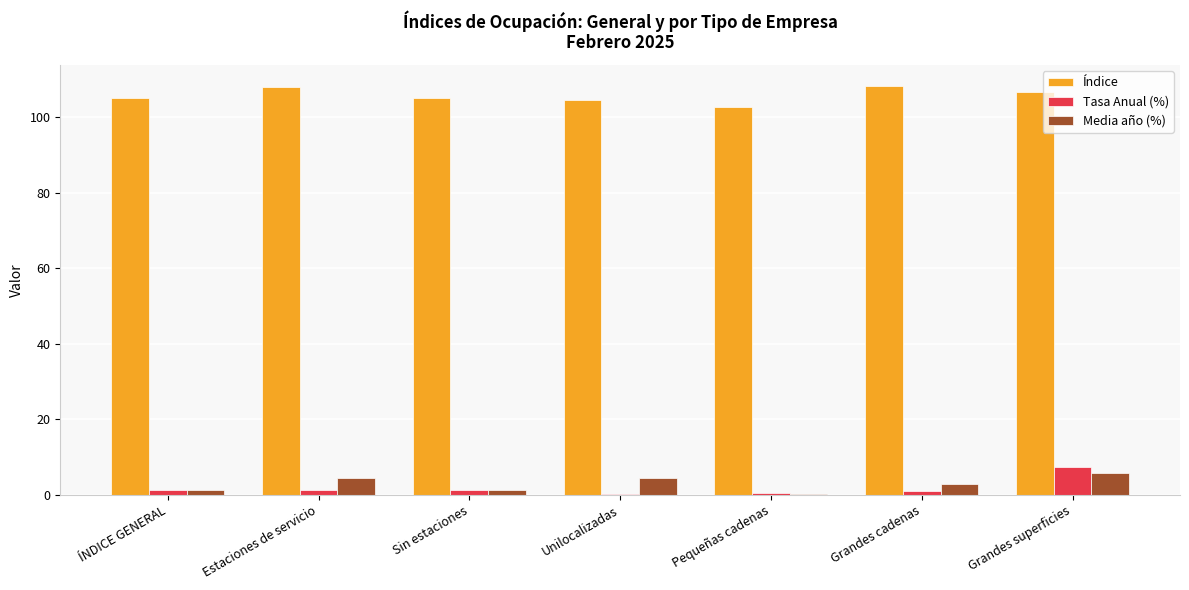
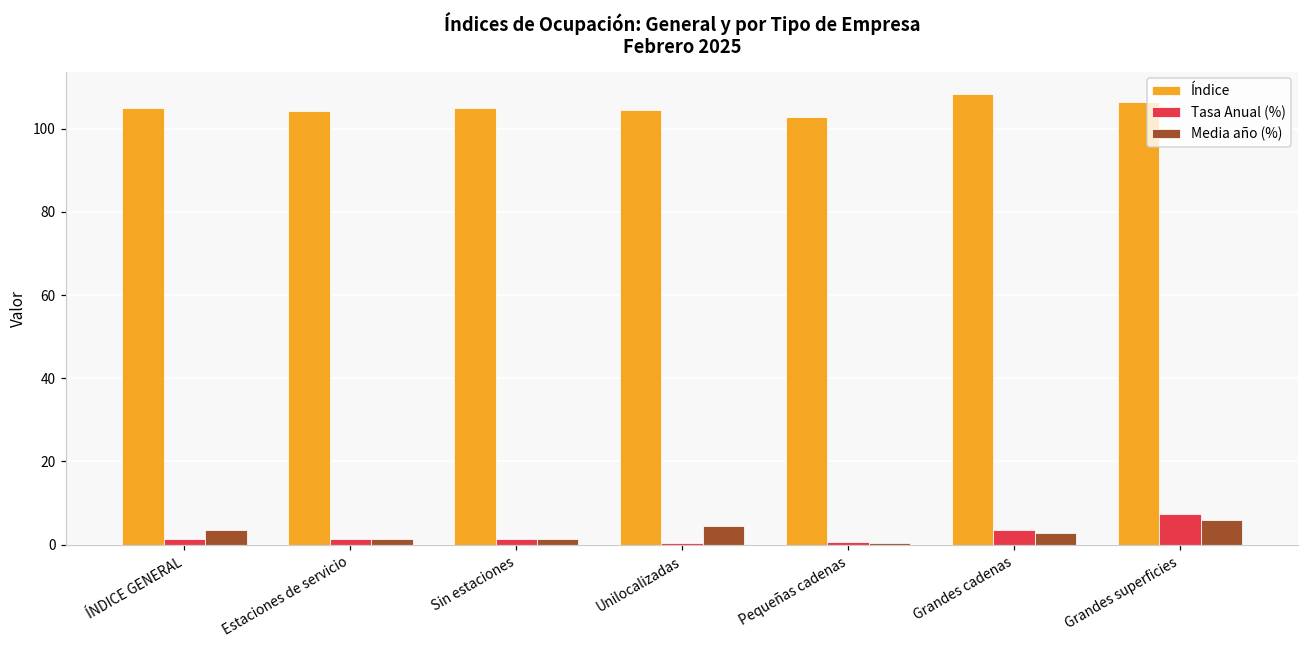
Media año (%), ÍNDICE GENERAL: 1 -> 4
Índice, Estaciones de servicio: 108 -> 104
Media año (%), Estaciones de servicio: 4 -> 1
Tasa Anual (%), Grandes cadenas: 1 -> 3
